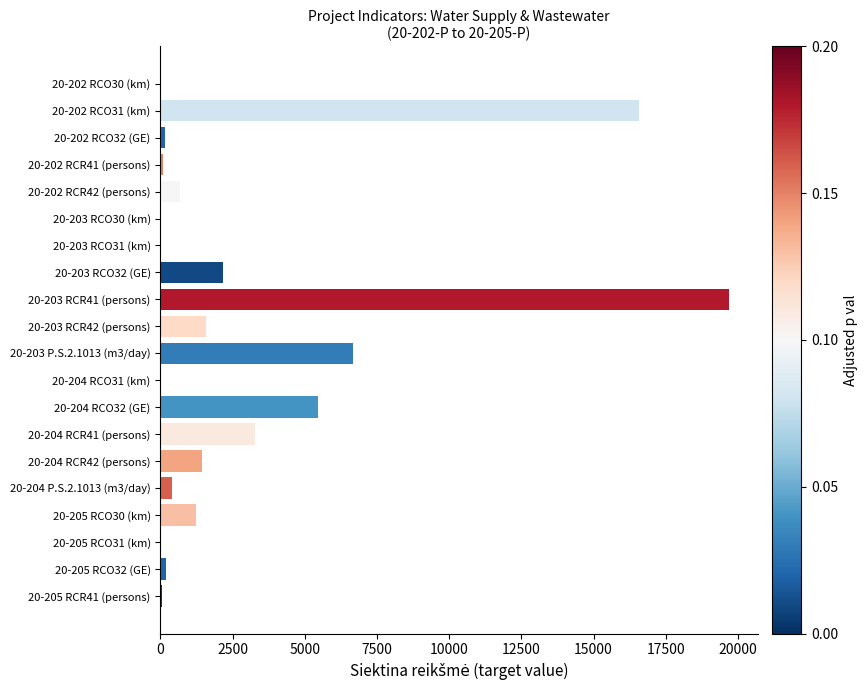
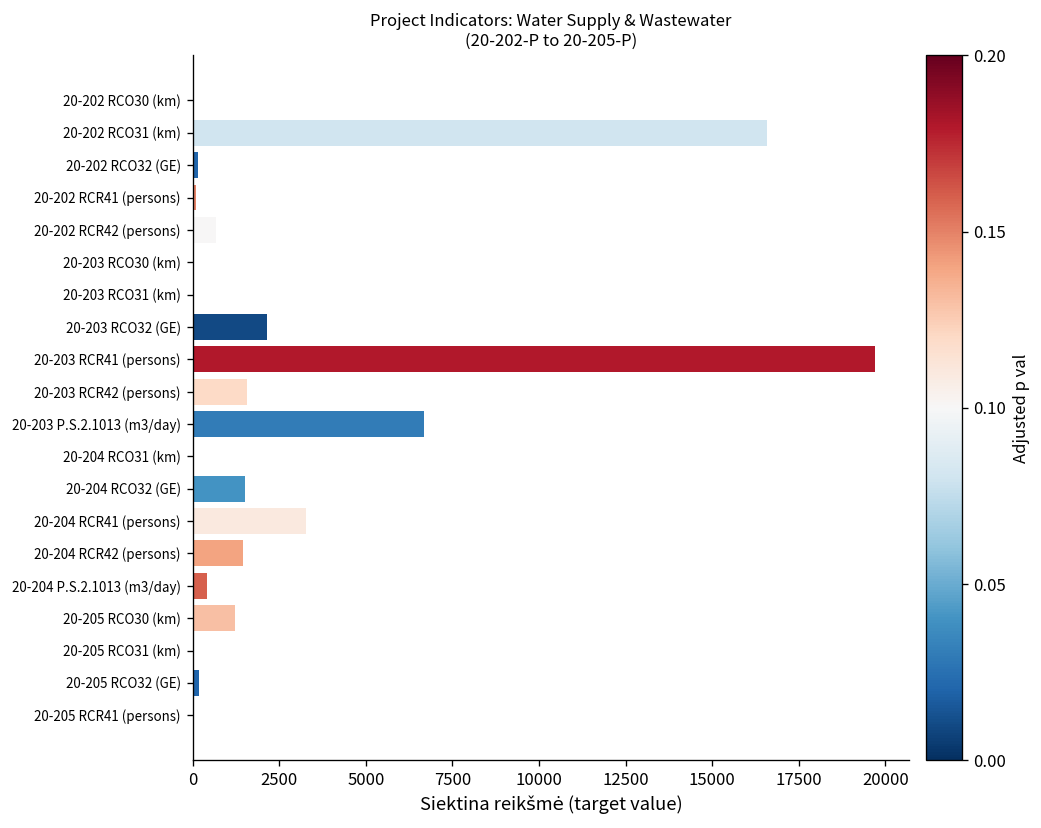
20-204 RCO32 (GE): 5400 -> 1500
